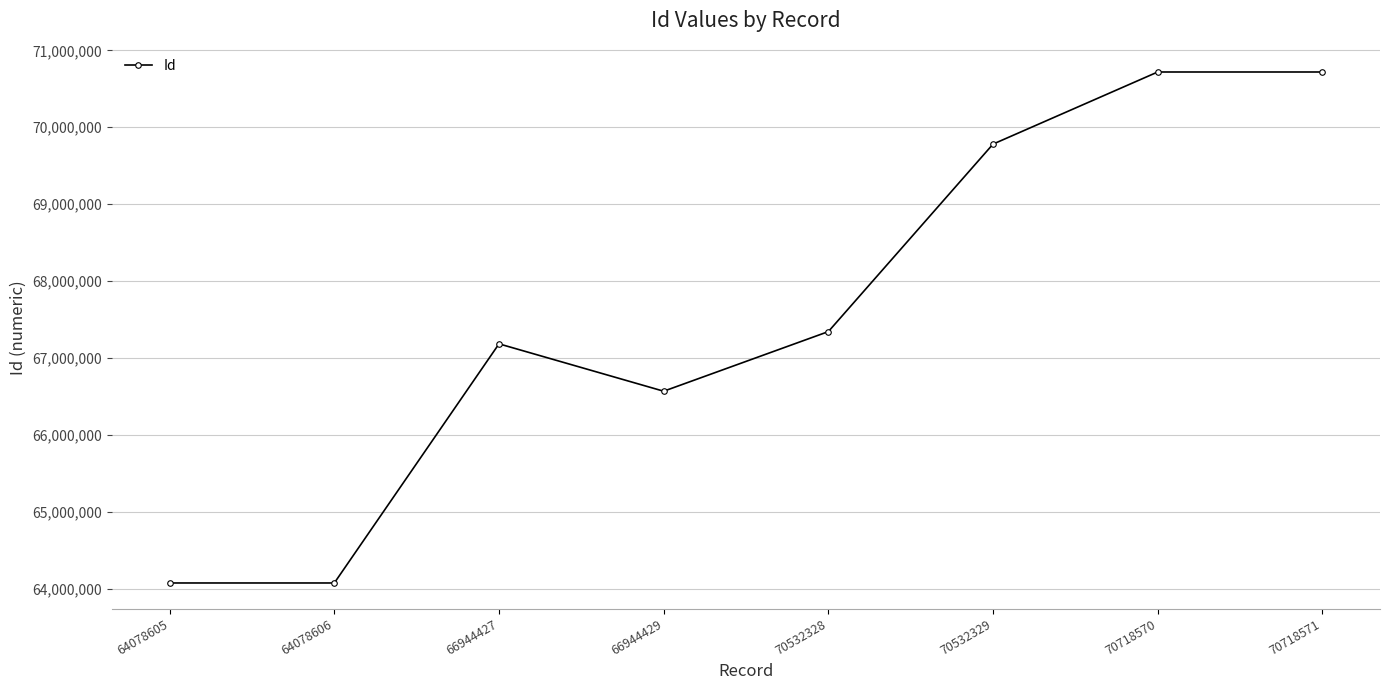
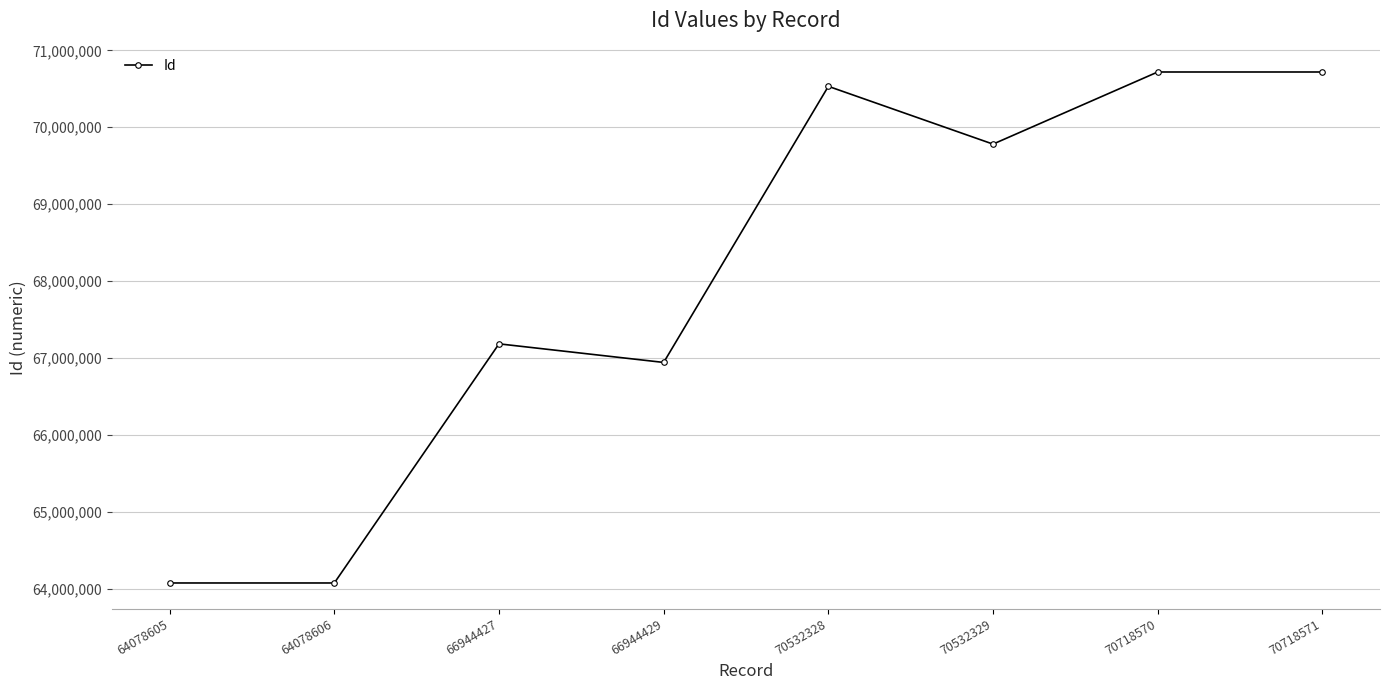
66944429: 66,600,000 -> 66,900,000
70532328: 67,300,000 -> 70,500,000
